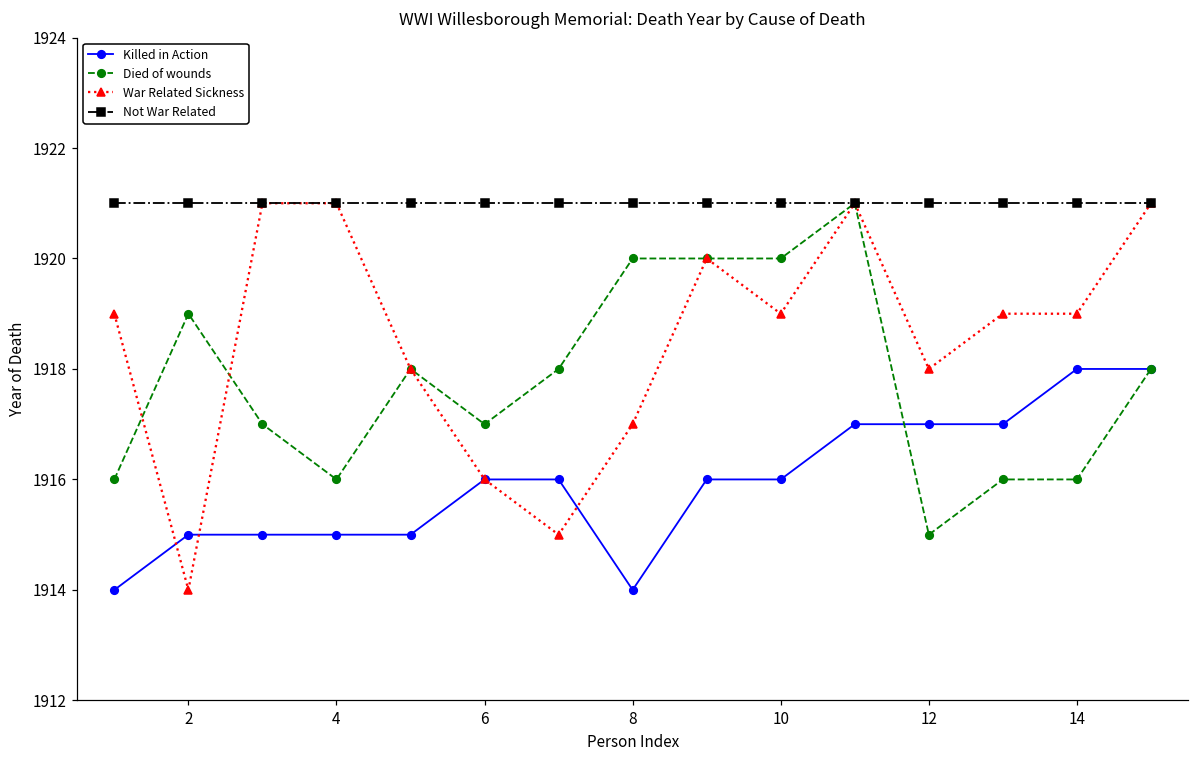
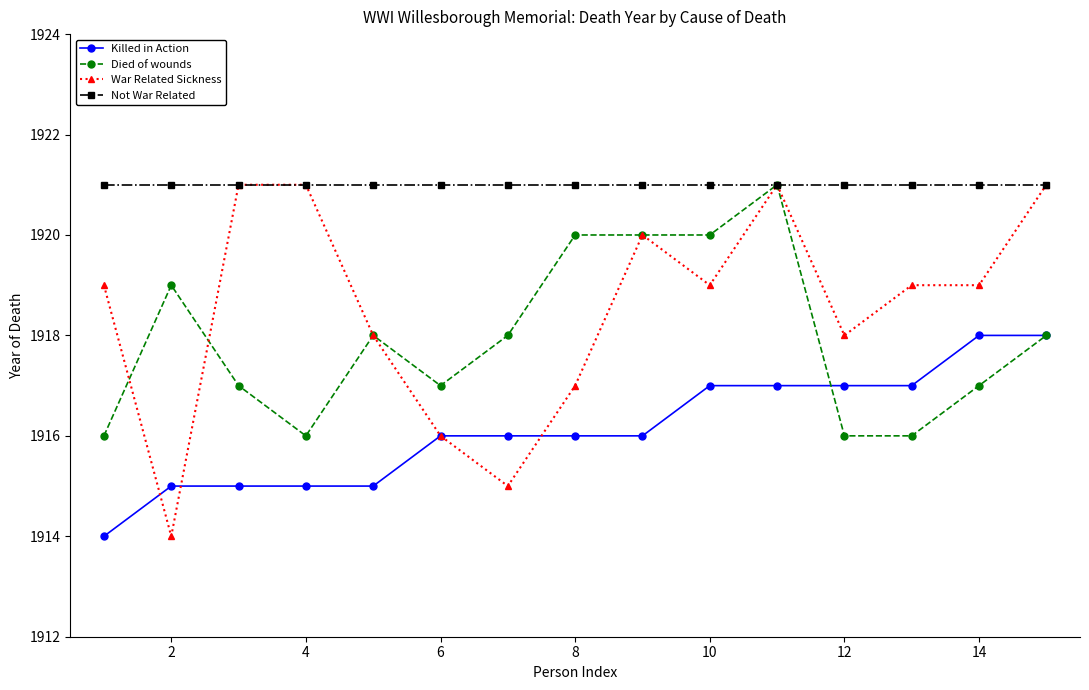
Killed in Action, 8: 1914 -> 1916
Killed in Action, 10: 1916 -> 1917
Died of wounds, 12: 1915 -> 1916
Died of wounds, 14: 1916 -> 1917
